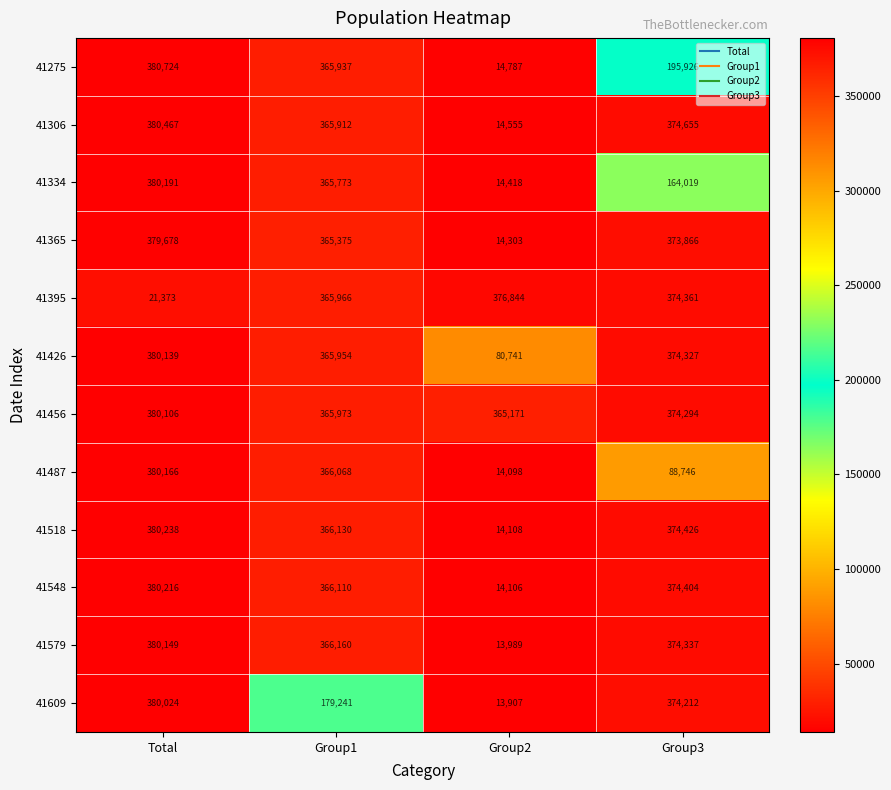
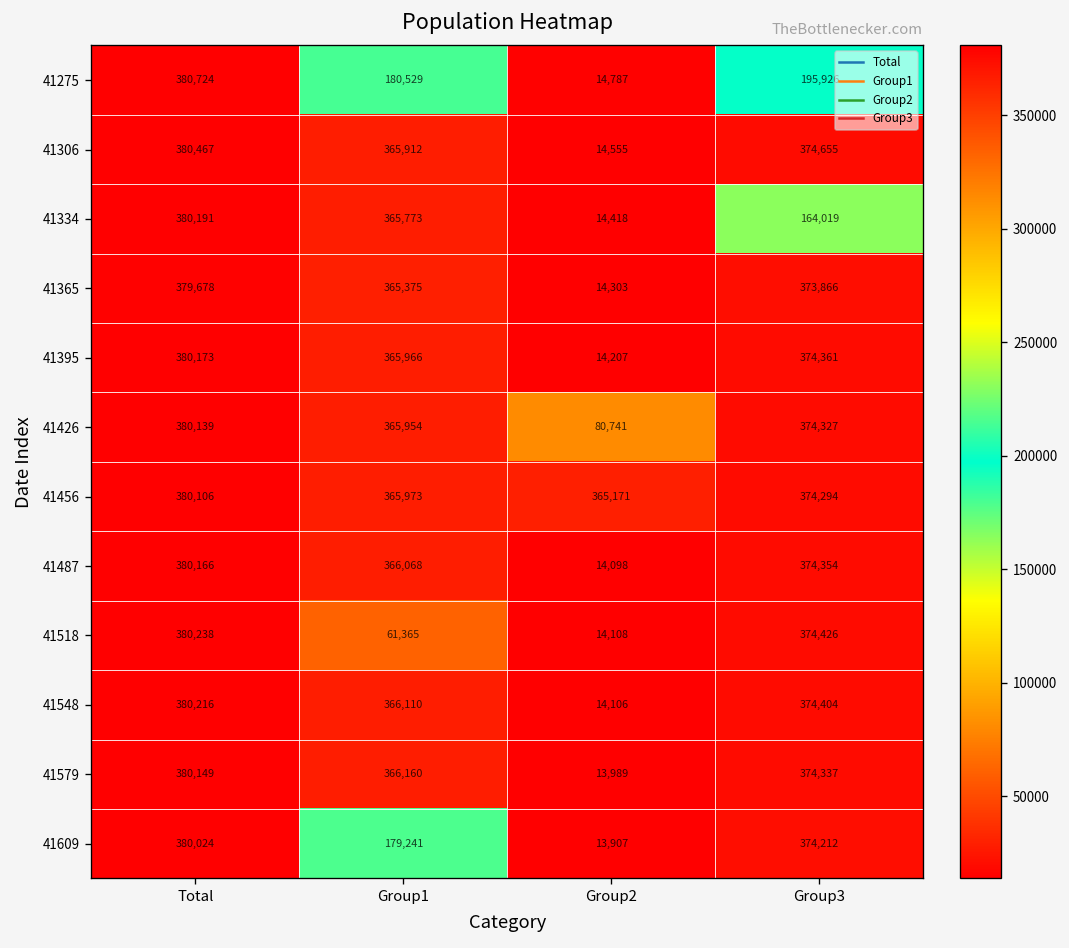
41275, Group1: 365,937 -> 180,529
41395, Total: 21,373 -> 380,173
41395, Group2: 376,844 -> 14,207
41487, Group3: 88,746 -> 374,354
41518, Group1: 366,130 -> 61,365
